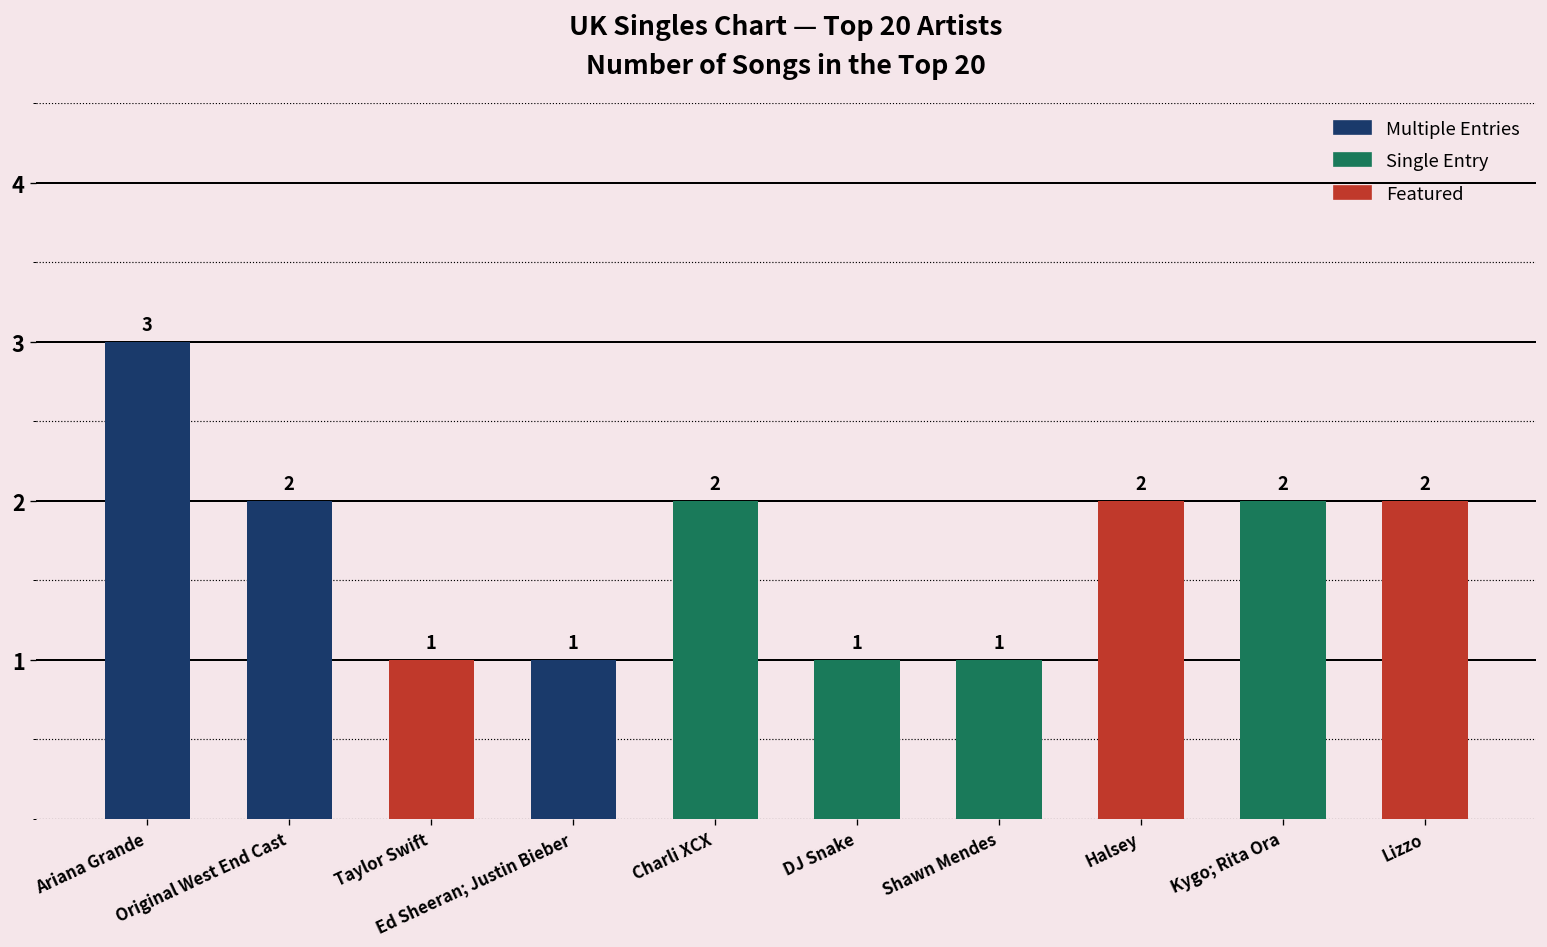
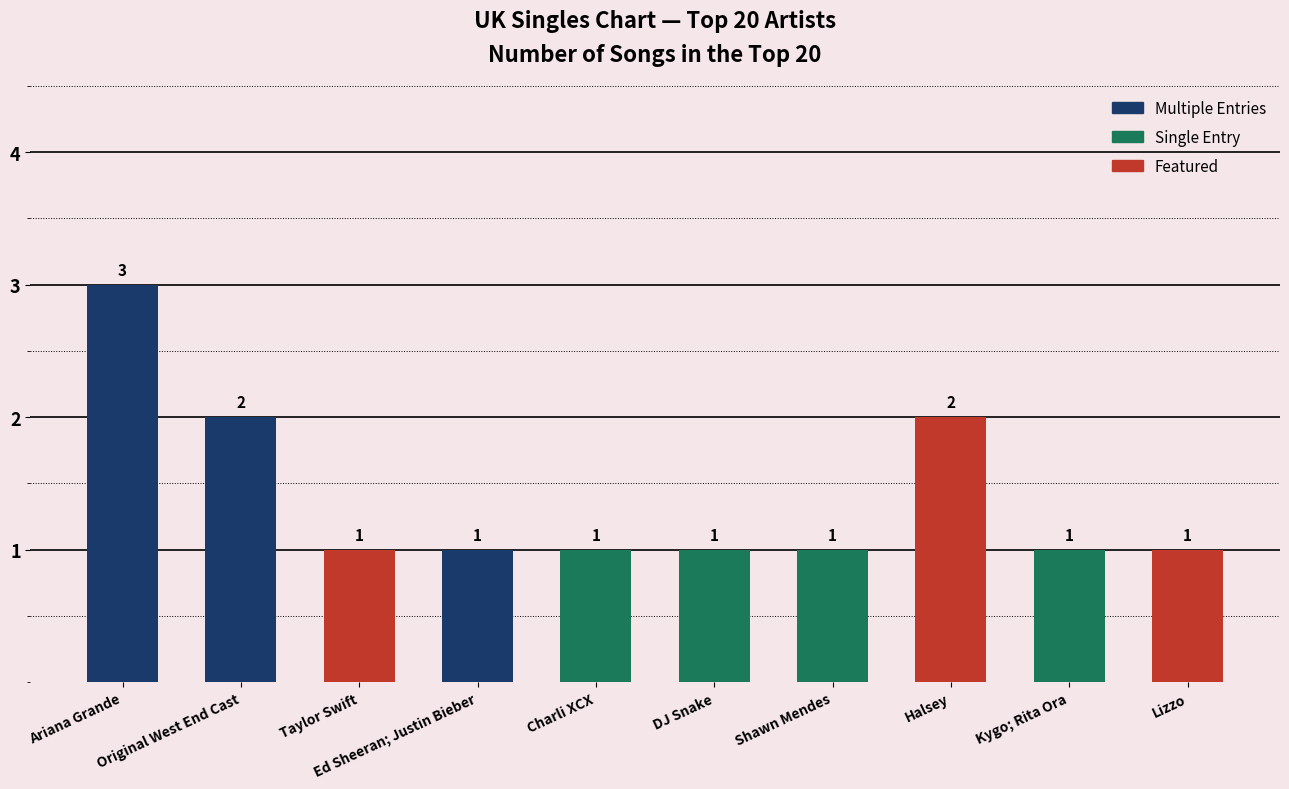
Charli XCX: 2 -> 1
Kygo; Rita Ora: 2 -> 1
Lizzo: 2 -> 1
